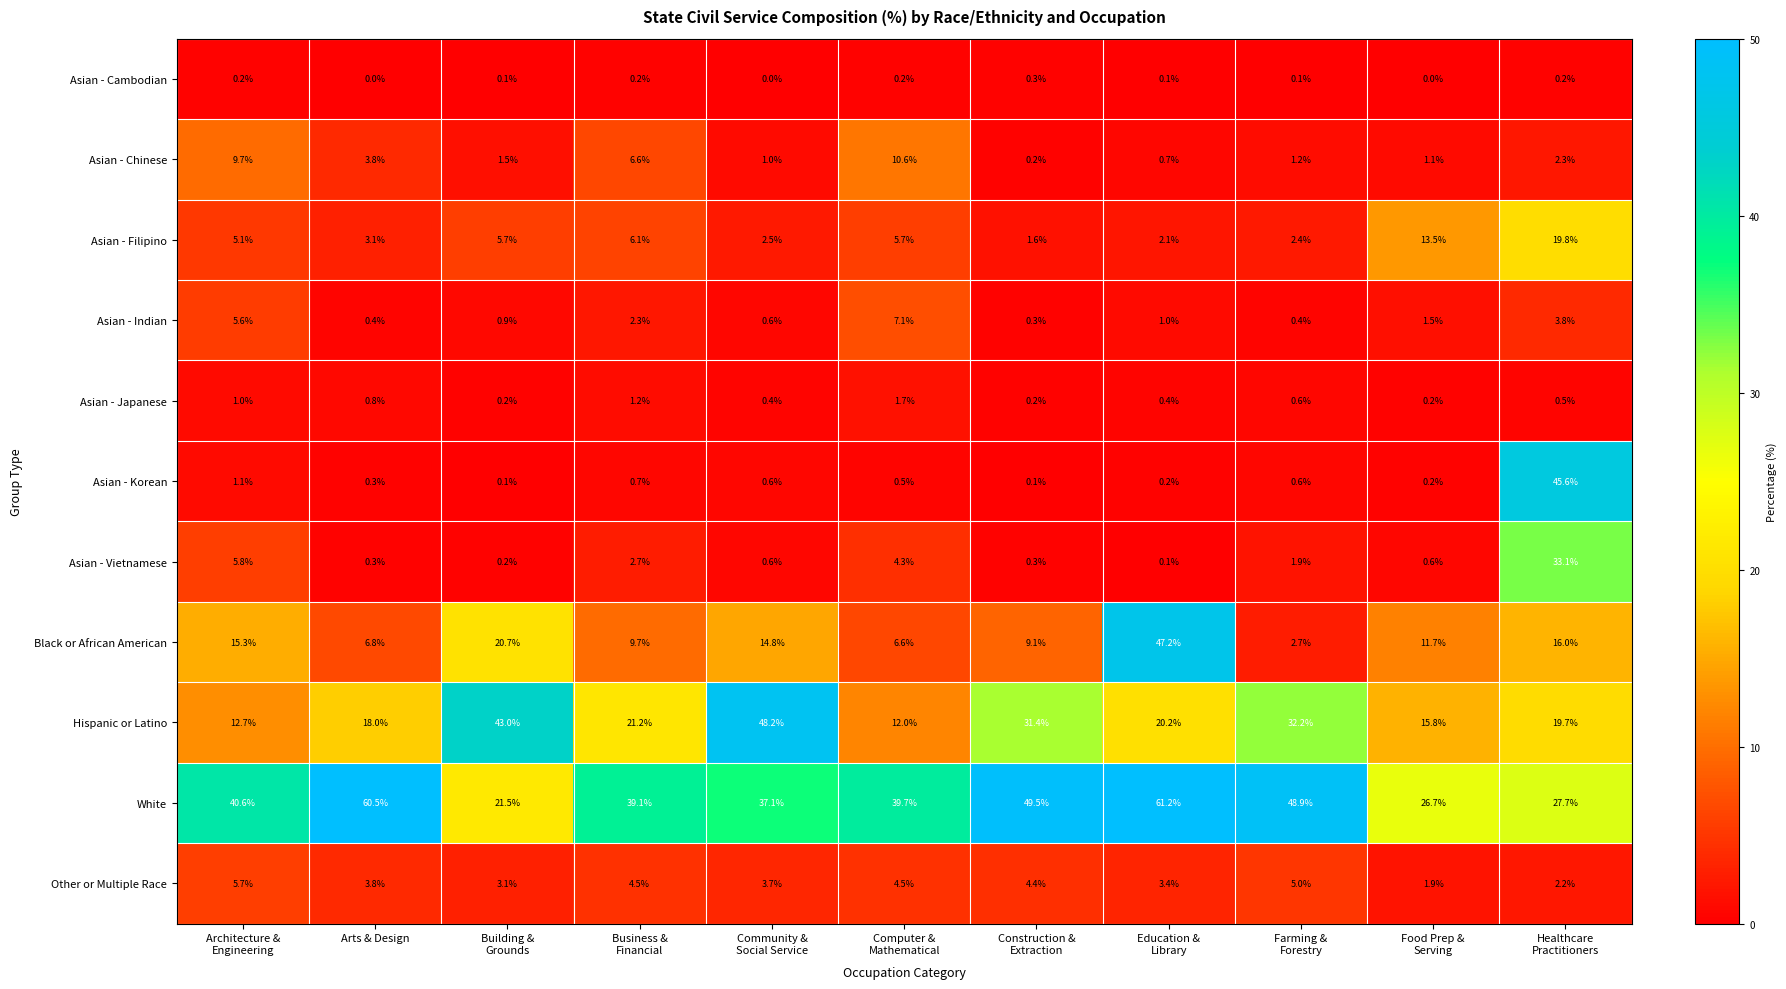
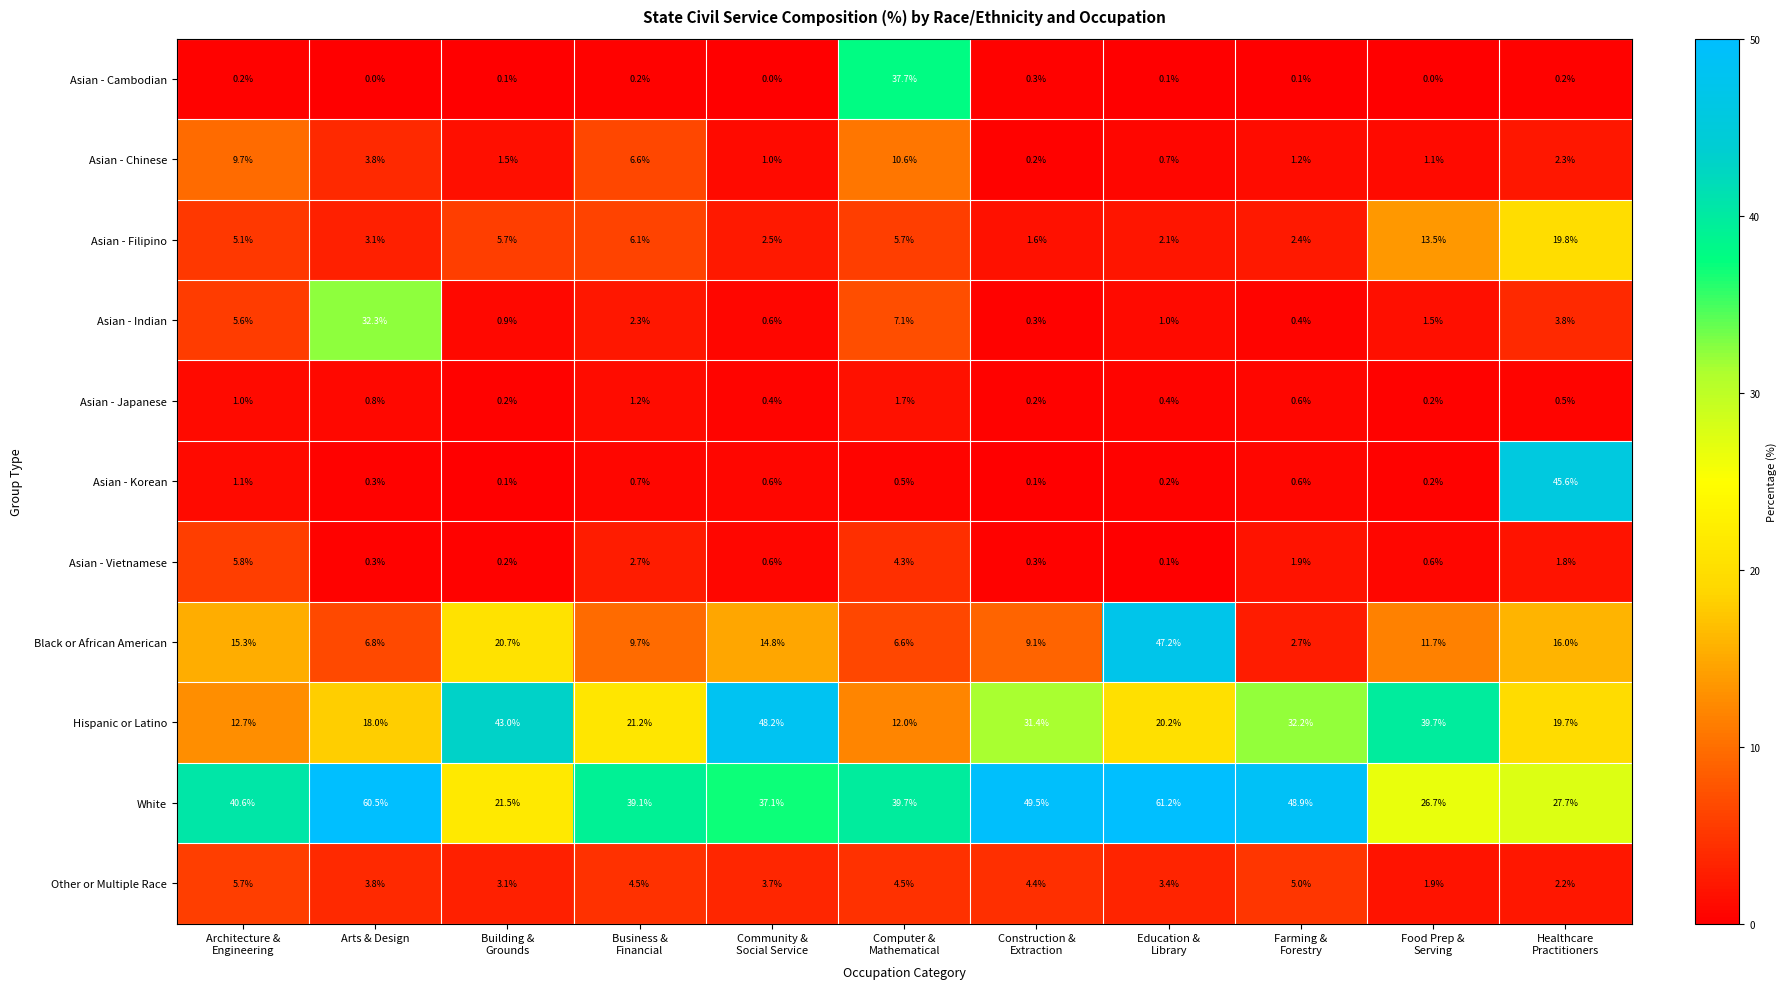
Asian - Cambodian, Computer & Mathematical: 0.2% -> 37.7%
Asian - Indian, Arts & Design: 0.4% -> 32.3%
Asian - Vietnamese, Healthcare Practitioners: 33.1% -> 1.8%
Hispanic or Latino, Food Prep & Serving: 15.8% -> 39.7%
